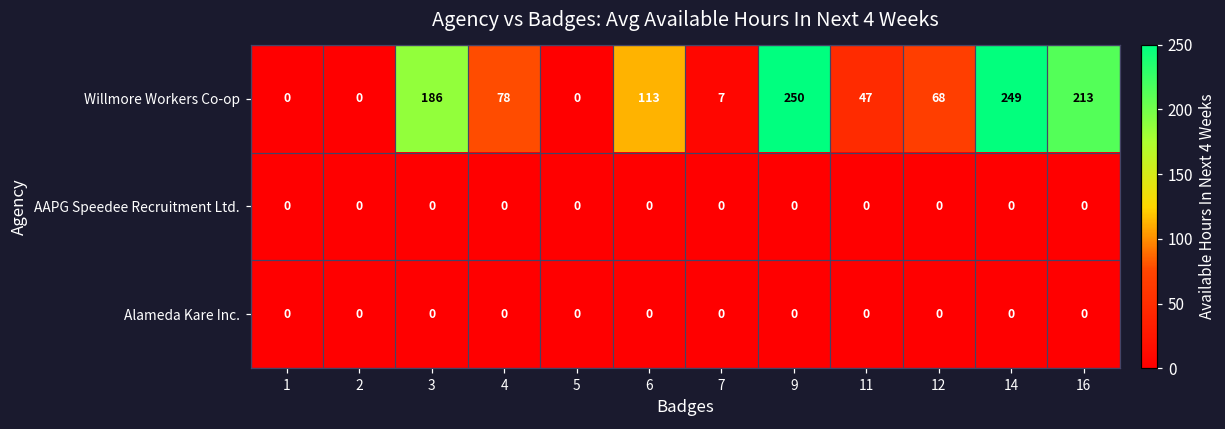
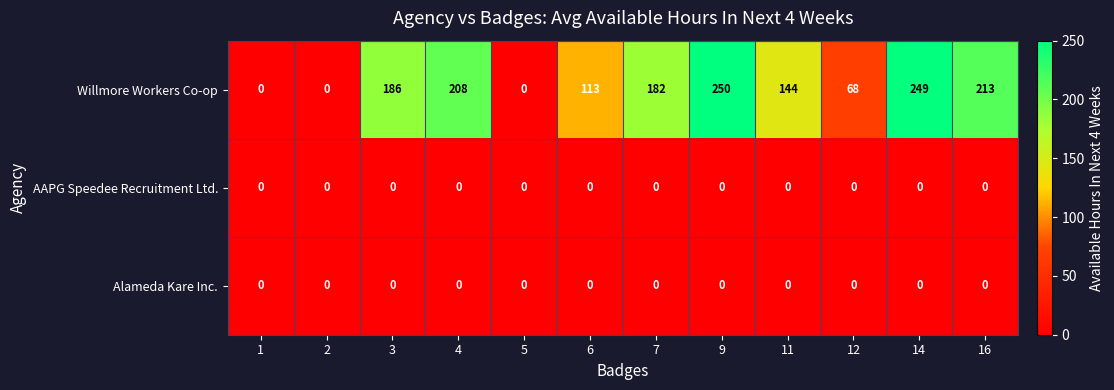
Willmore Workers Co-op, 4: 78 -> 208
Willmore Workers Co-op, 7: 7 -> 182
Willmore Workers Co-op, 11: 47 -> 144
